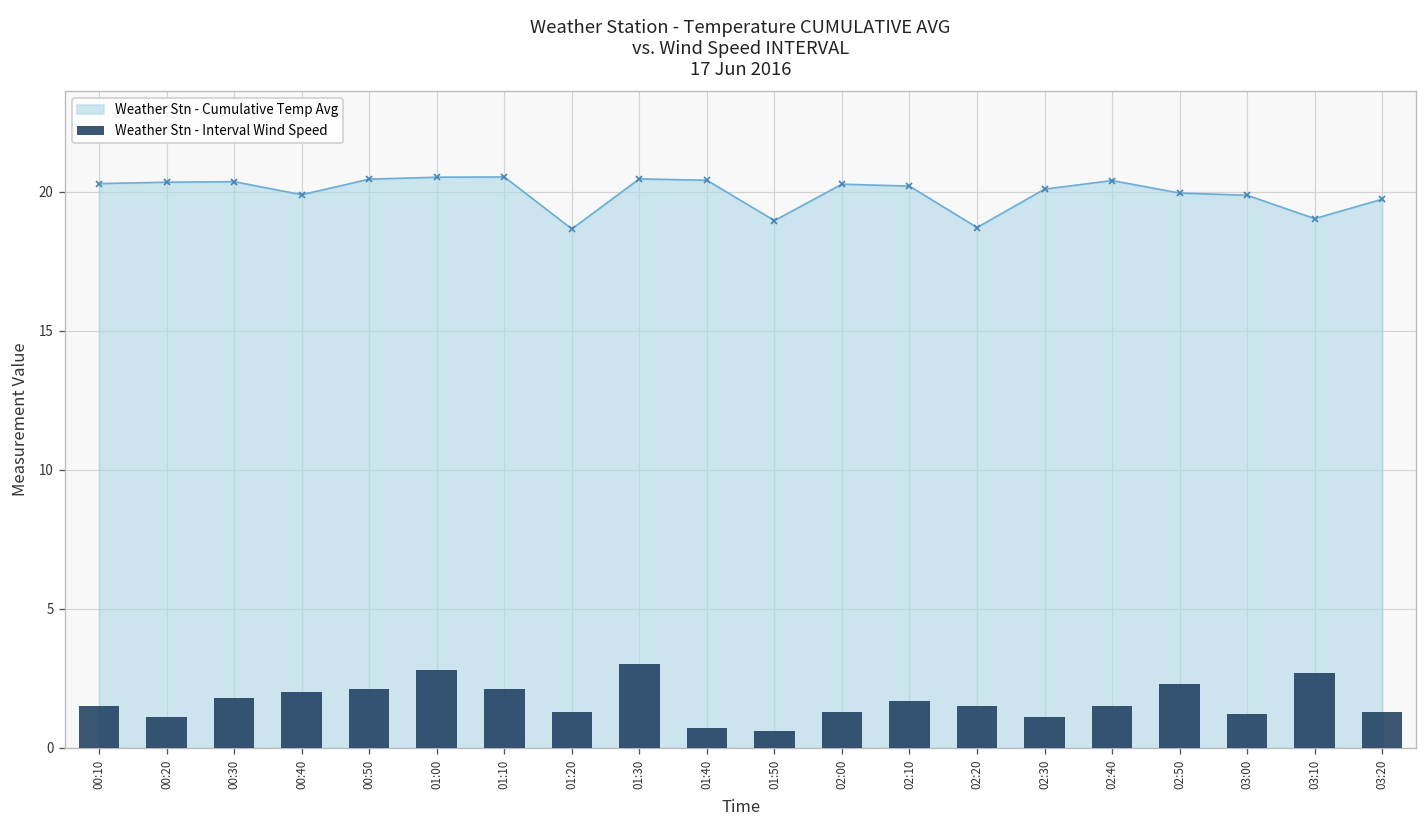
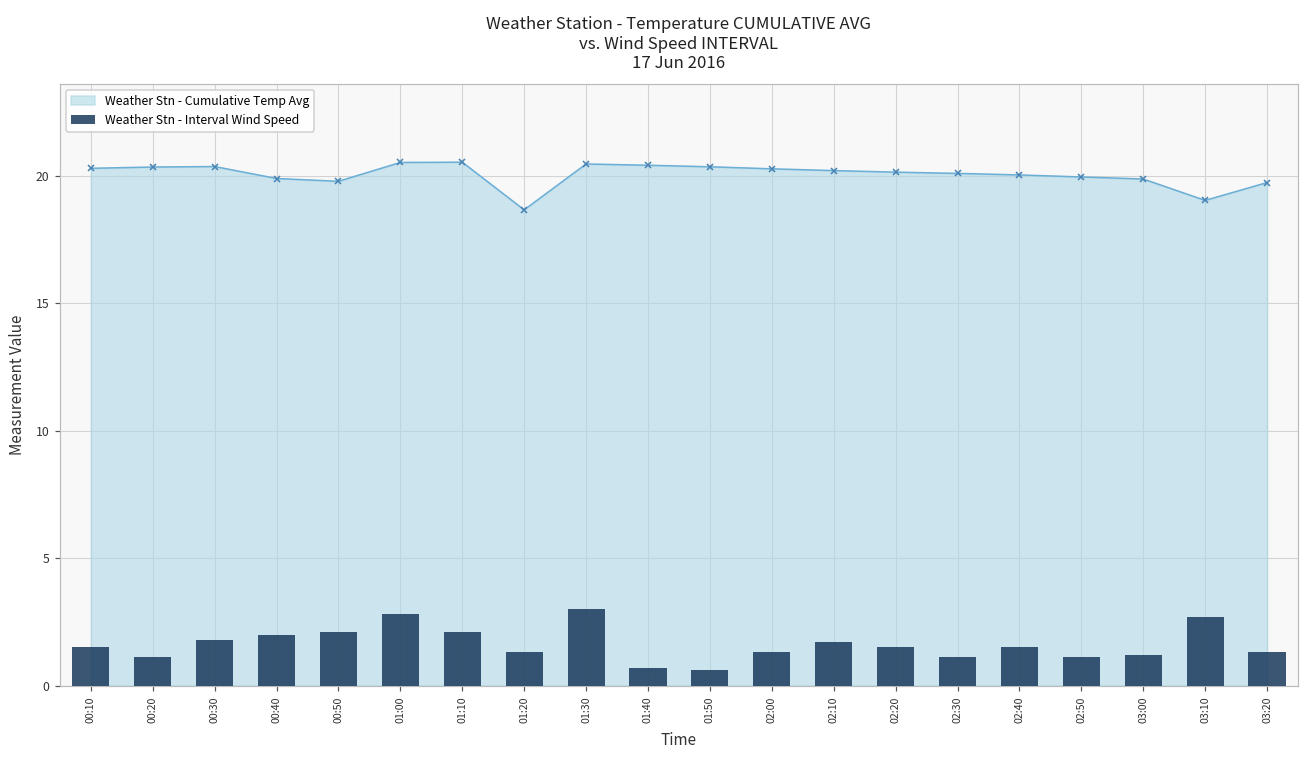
Weather Stn - Cumulative Temp Avg, 00:50: 20.5 -> 19.8
Weather Stn - Cumulative Temp Avg, 01:50: 19.0 -> 20.4
Weather Stn - Cumulative Temp Avg, 02:20: 18.7 -> 20.2
Weather Stn - Cumulative Temp Avg, 02:40: 20.4 -> 20.0
Weather Stn - Interval Wind Speed, 02:50: 2.3 -> 1.1
